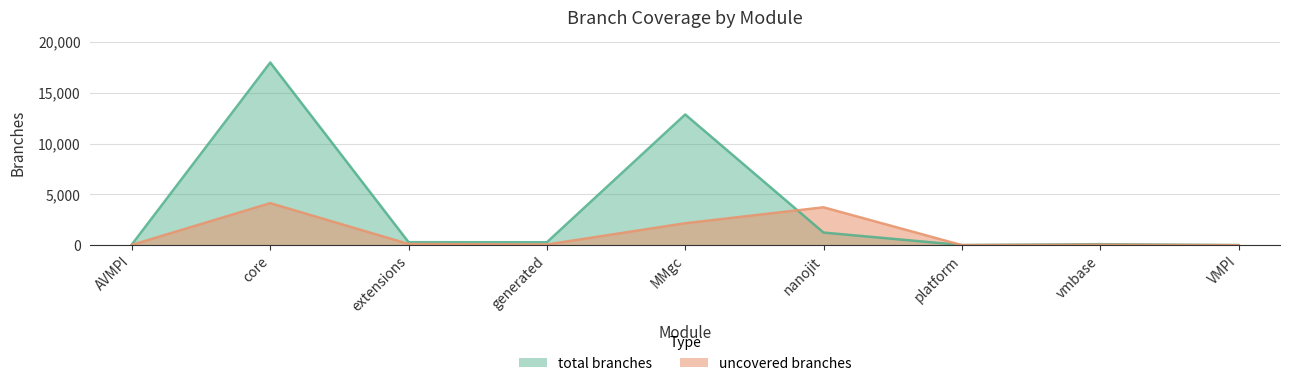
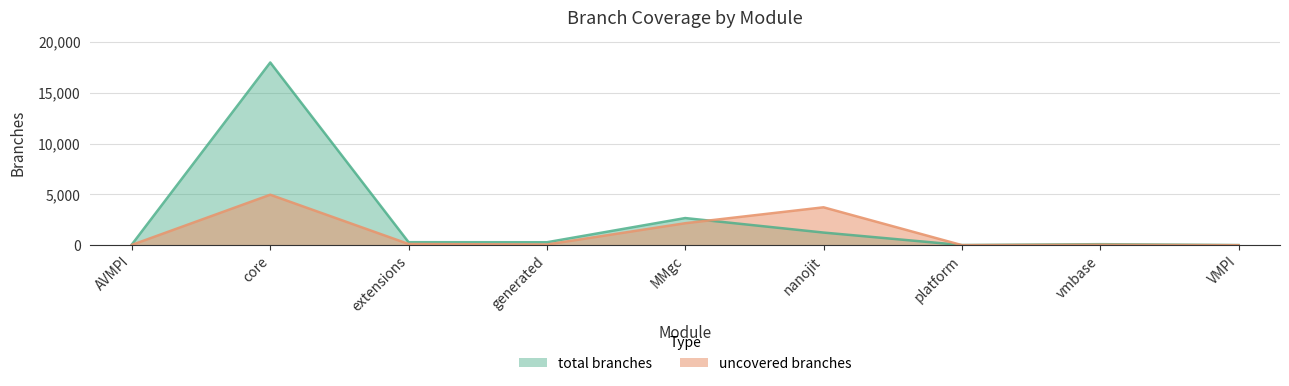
uncovered branches, core: 4,100 -> 5,000
total branches, MMgc: 12,900 -> 2,700
